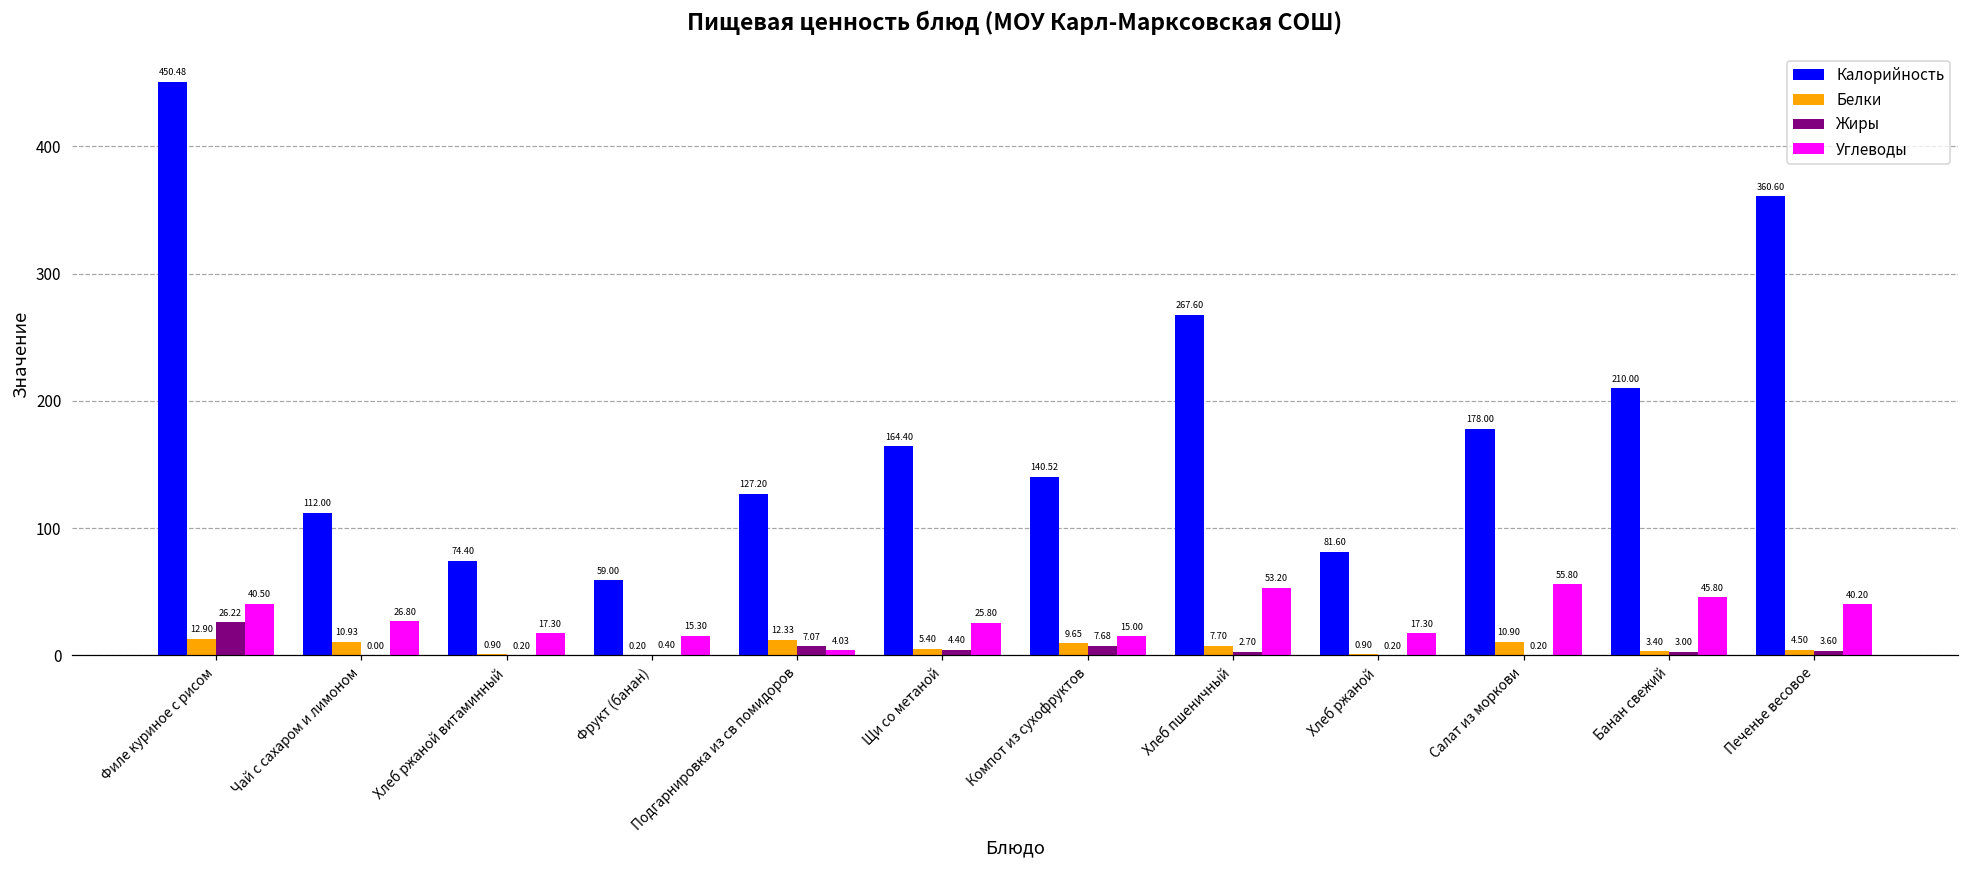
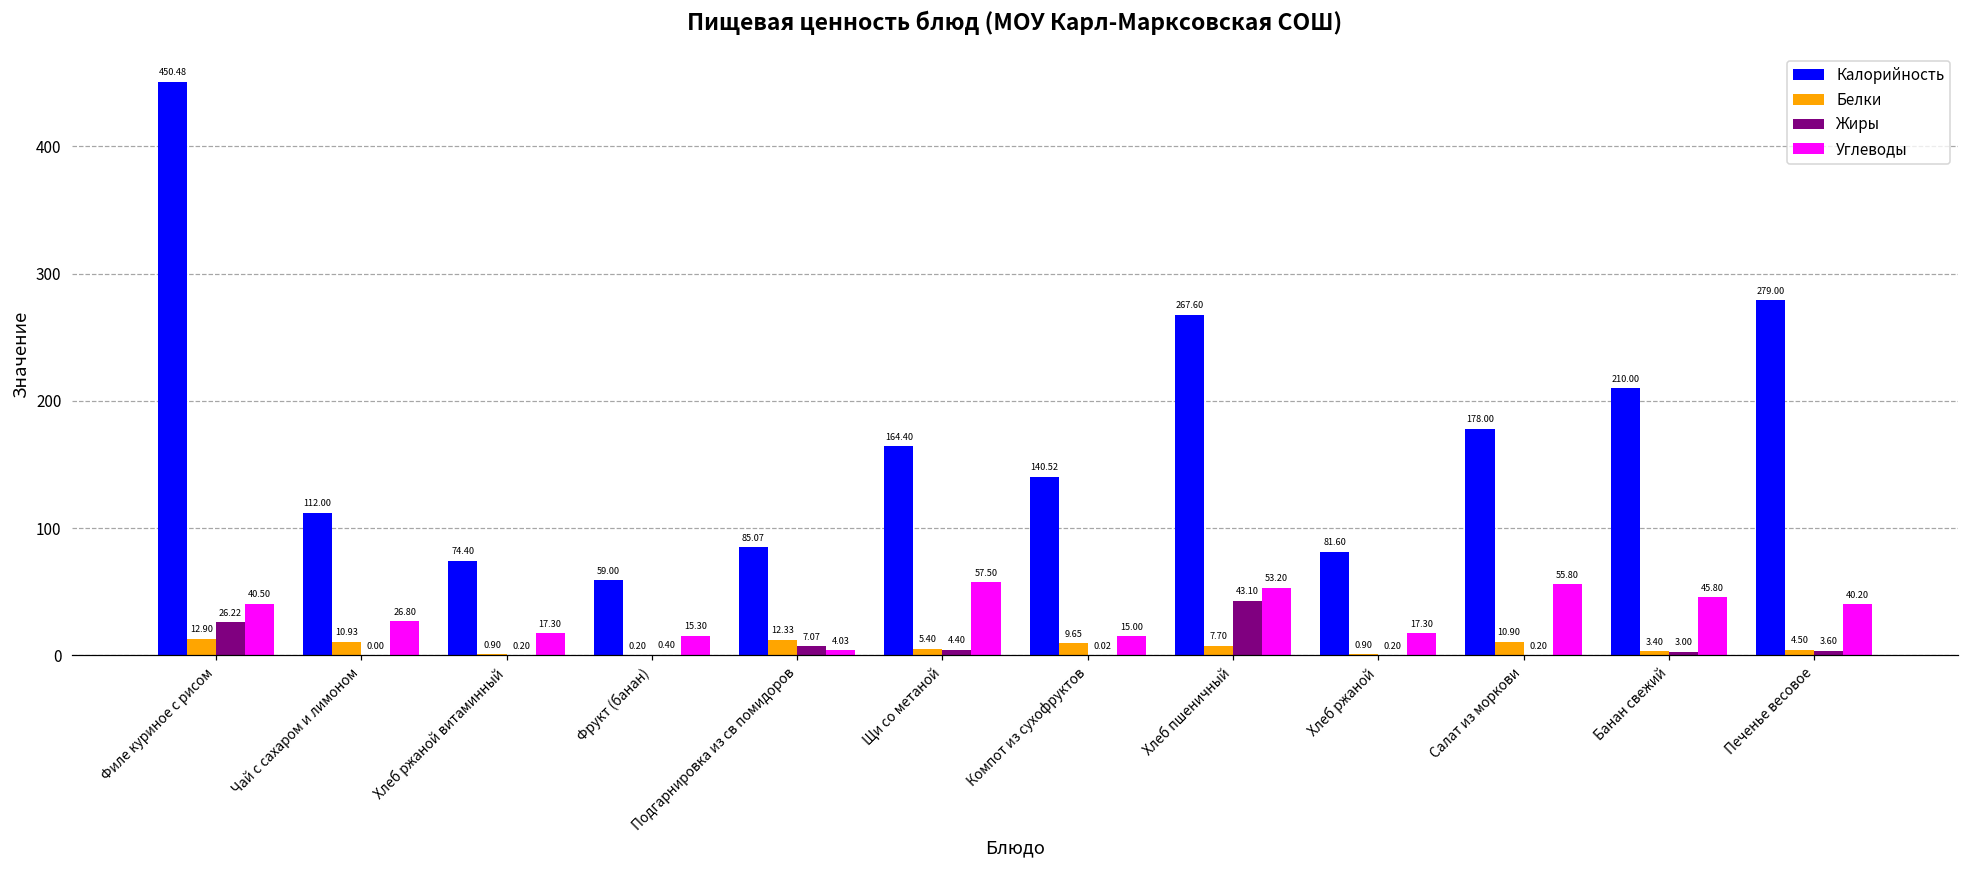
Калорийность, Подгарнировка из св помидоров: 127.20 -> 85.07
Углеводы, Щи со метаной: 25.80 -> 57.50
Жиры, Компот из сухофруктов: 7.68 -> 0.02
Жиры, Хлеб пшеничный: 2.70 -> 43.10
Калорийность, Печенье весовое: 360.60 -> 279.00
